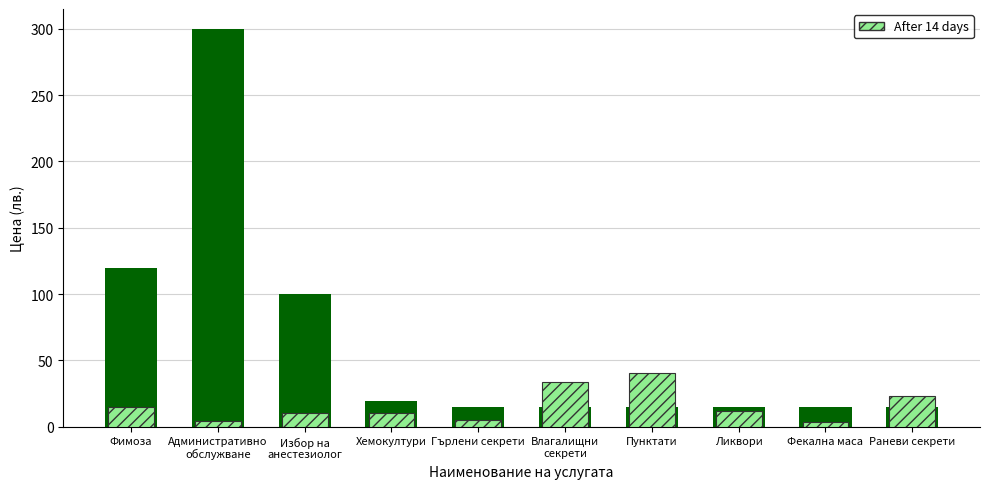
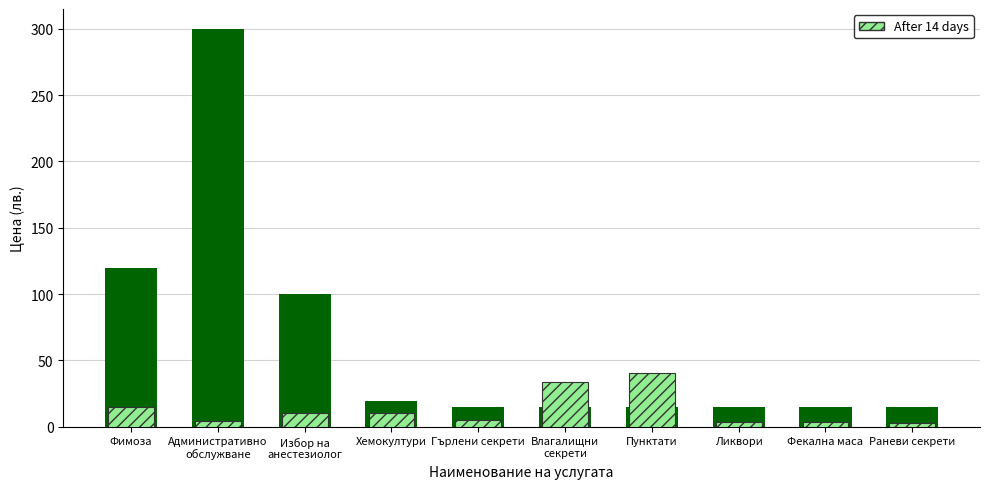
After 14 days, Ликвори: 12 -> 4
After 14 days, Раневи секрети: 23 -> 3
